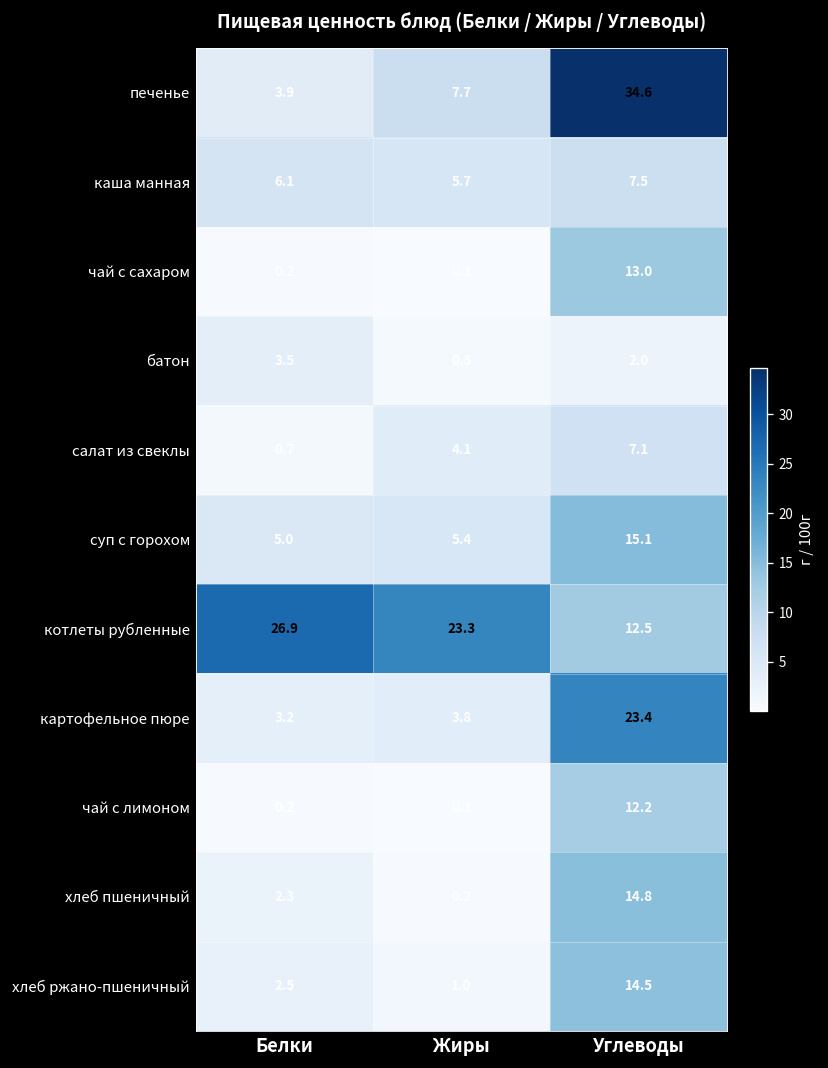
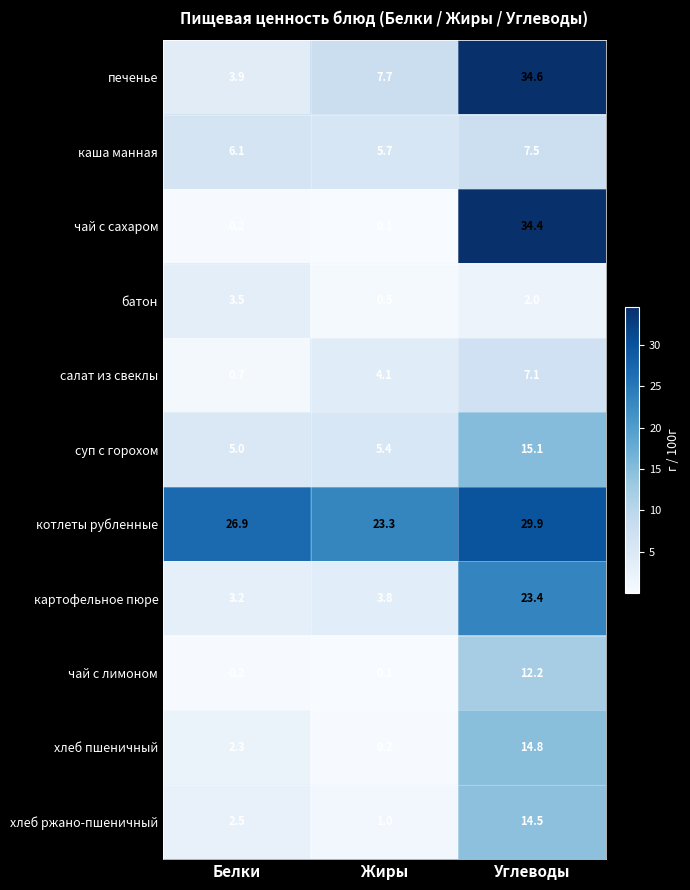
чай с сахаром, Углеводы: 13.0 -> 34.4
котлеты рубленные, Углеводы: 12.5 -> 29.9
